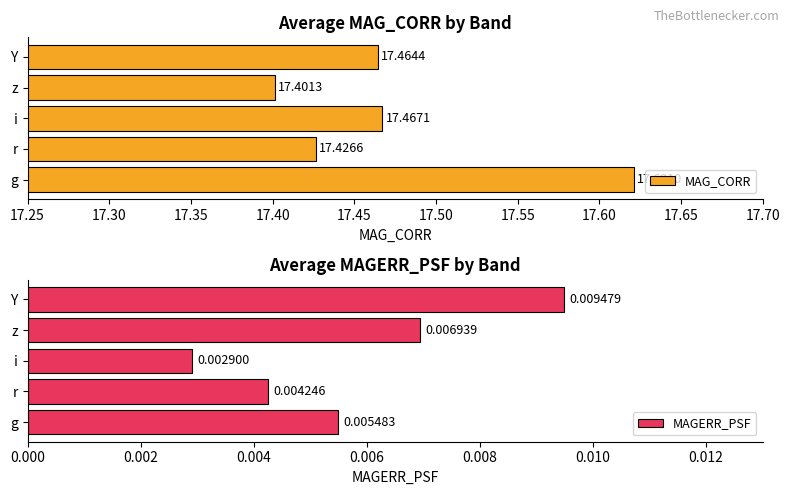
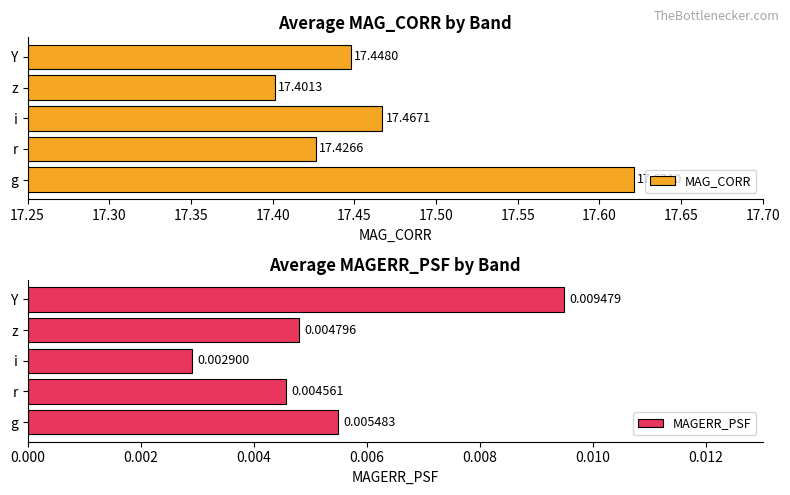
Average MAG_CORR by Band, Y: 17.4644 -> 17.4480
Average MAGERR_PSF by Band, z: 0.006939 -> 0.004796
Average MAGERR_PSF by Band, r: 0.004246 -> 0.004561
